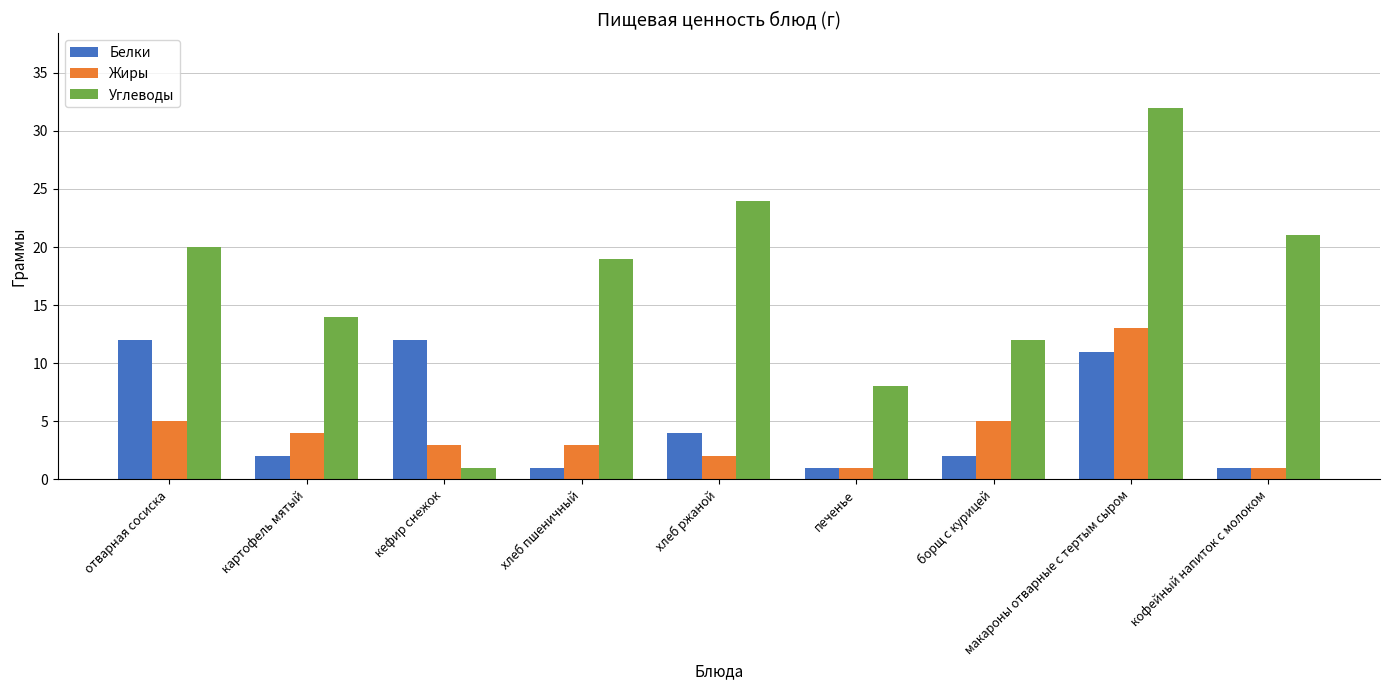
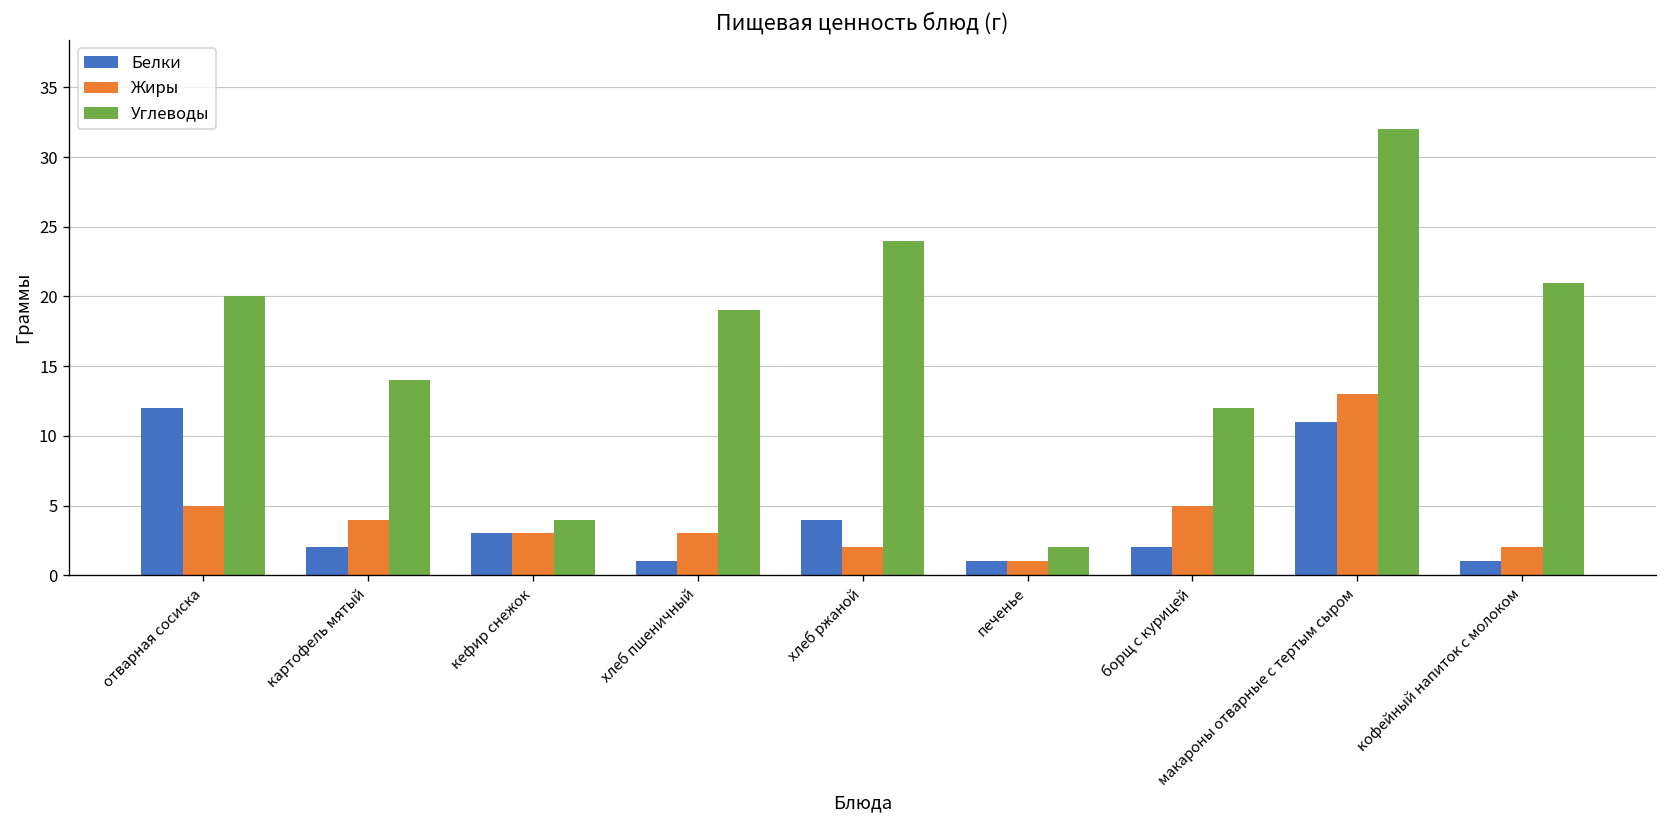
Белки, кефир снежок: 12 -> 3
Углеводы, кефир снежок: 1 -> 4
Углеводы, печенье: 8 -> 2
Жиры, кофейный напиток с молоком: 1 -> 2
